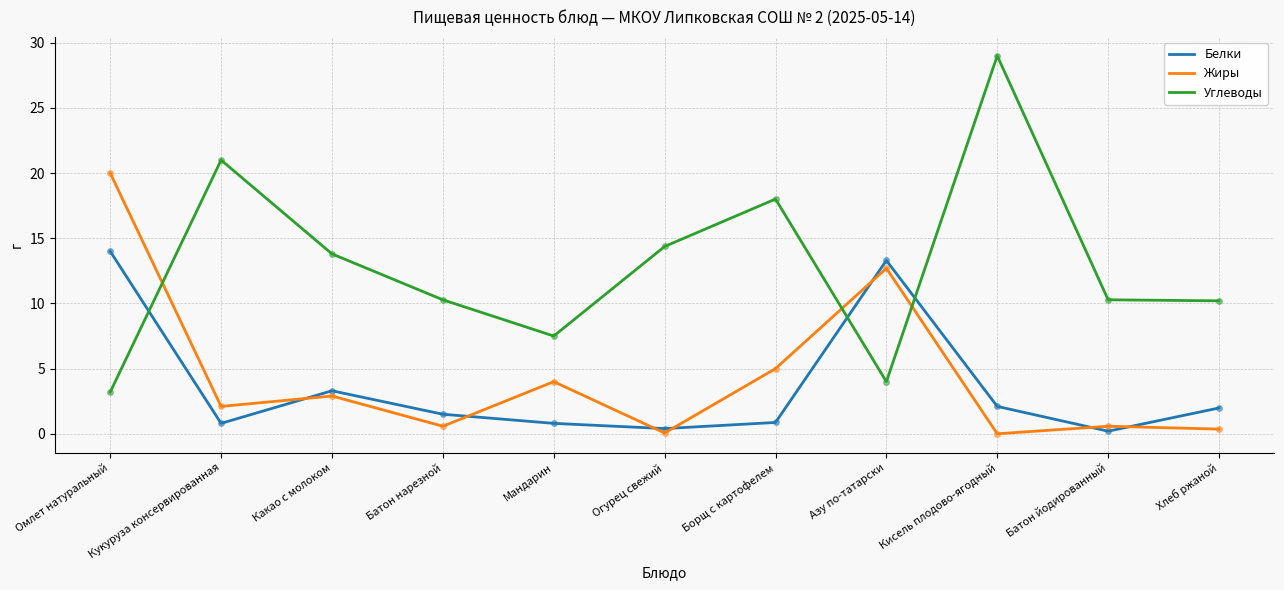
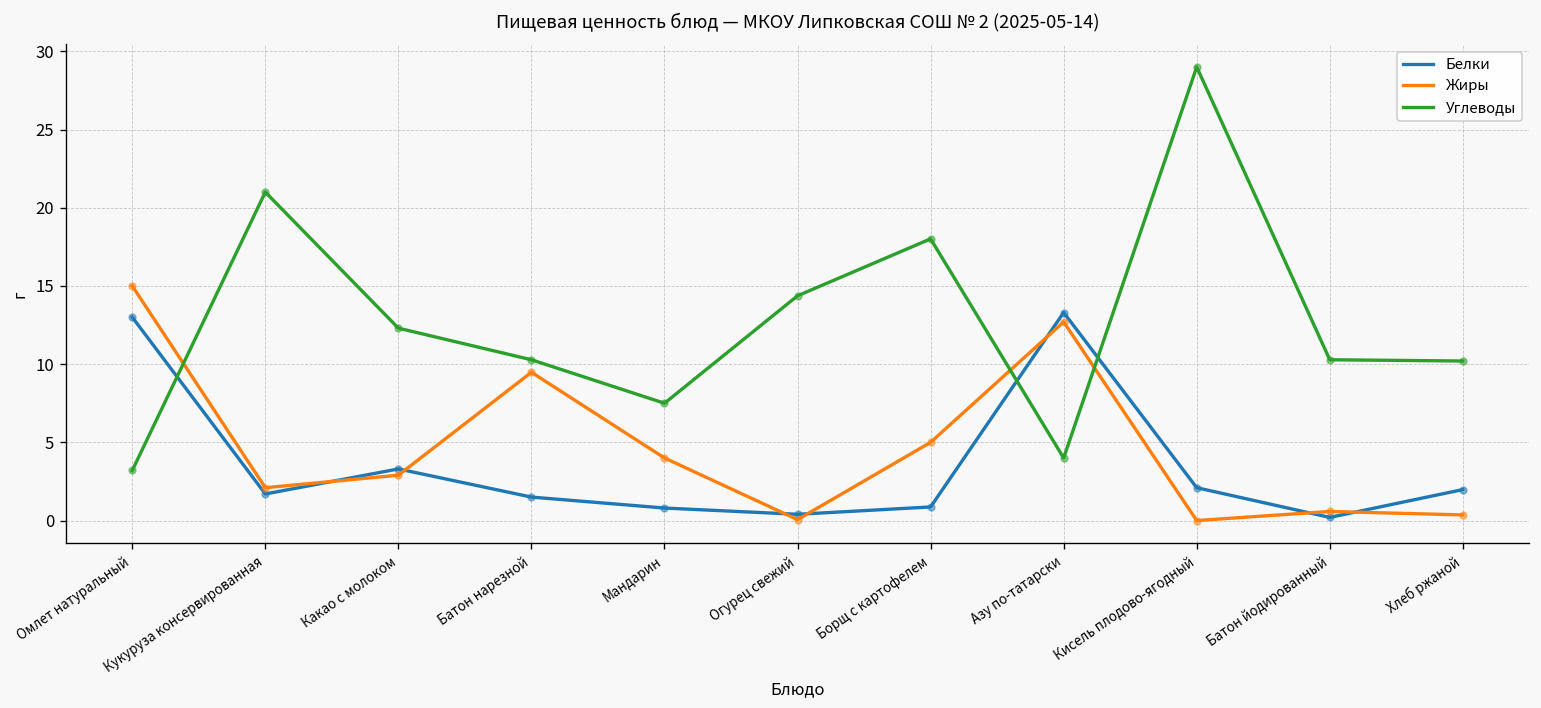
Белки, Омлет натуральный: 14 -> 13
Жиры, Омлет натуральный: 20 -> 15
Белки, Кукуруза консервированная: 0.8 -> 1.7
Углеводы, Какао с молоком: 13.8 -> 12.3
Жиры, Батон нарезной: 0.6 -> 9.5
